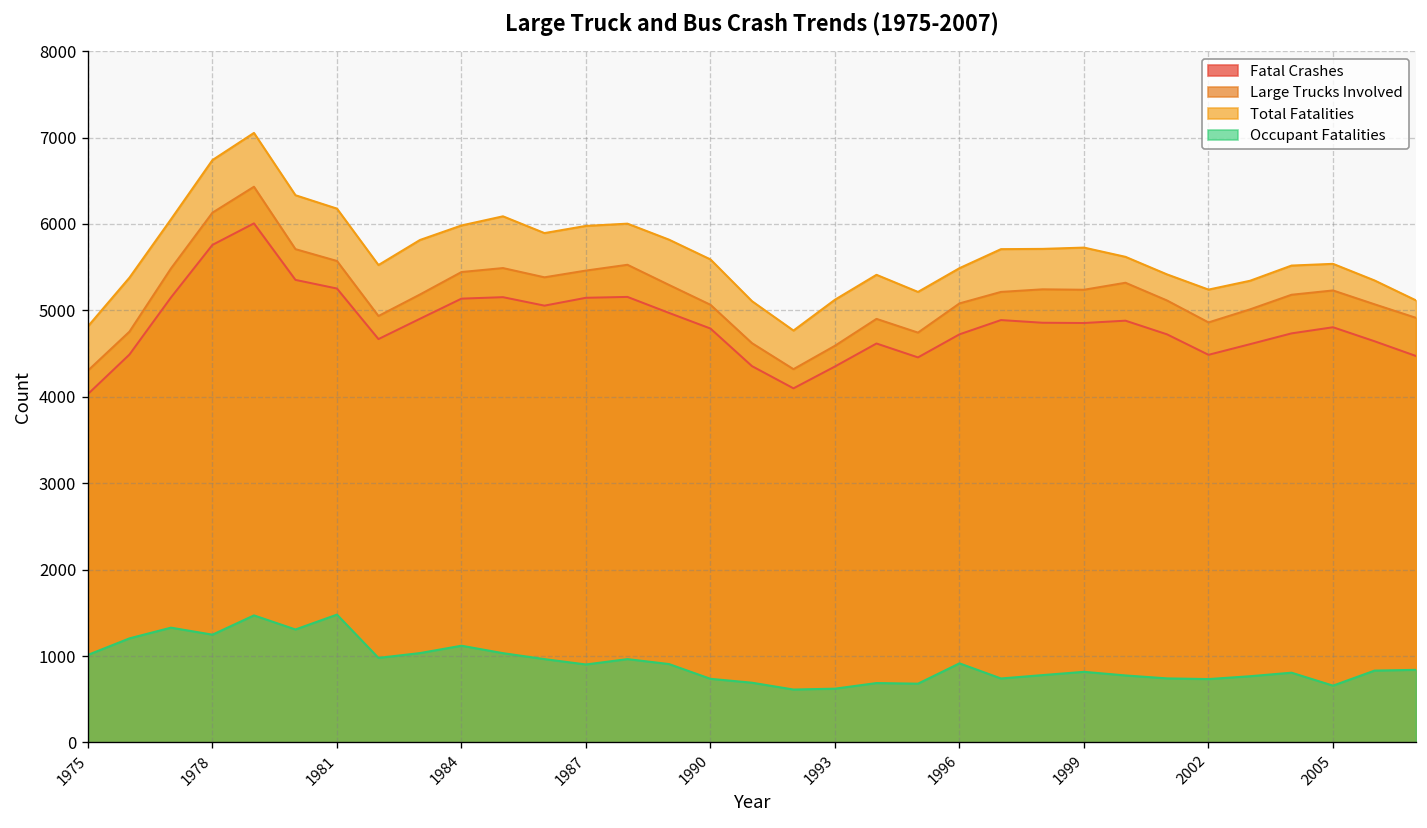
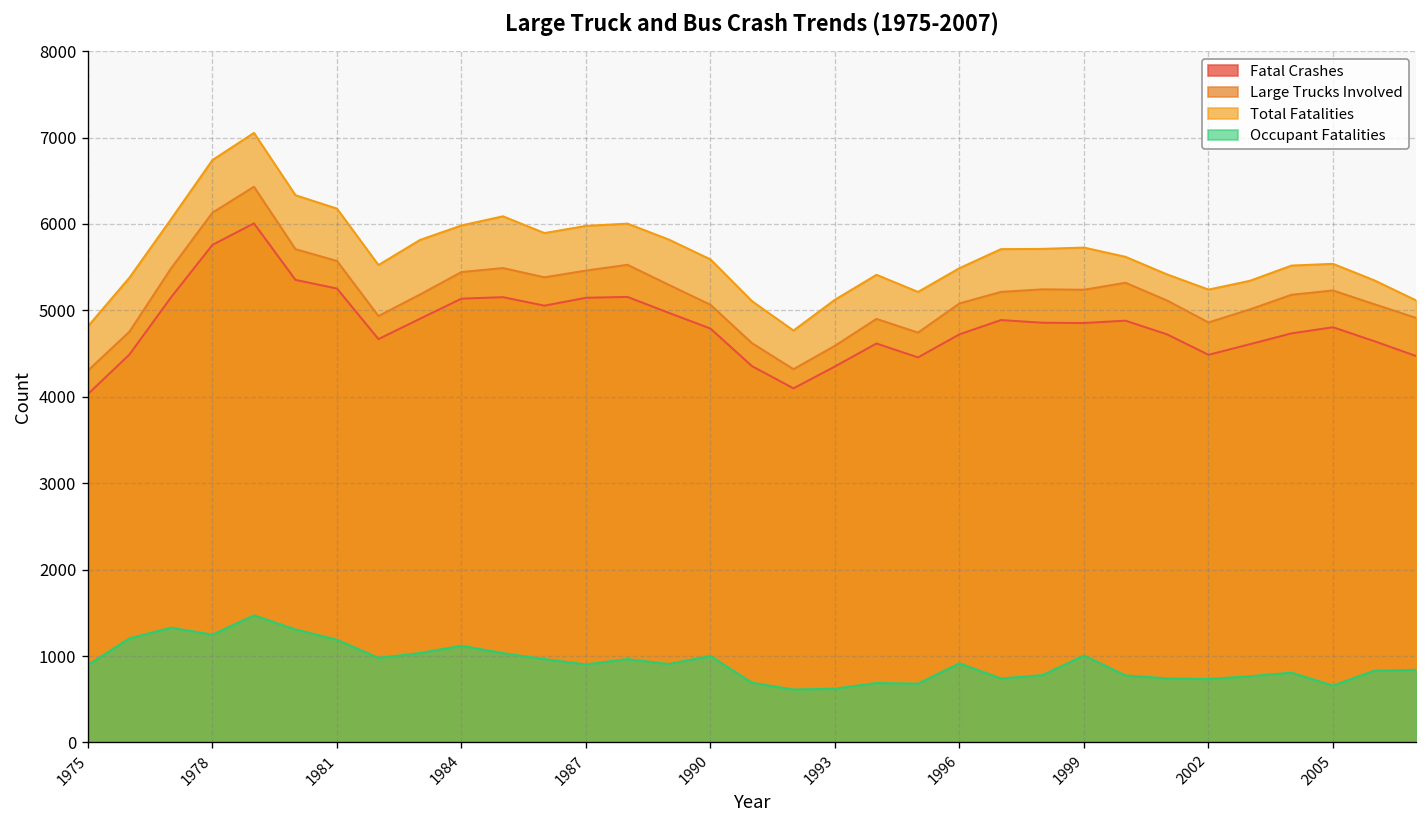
Occupant Fatalities, 1975: 1000 -> 900
Occupant Fatalities, 1981: 1500 -> 1200
Occupant Fatalities, 1990: 700 -> 1000
Occupant Fatalities, 1999: 800 -> 1000
